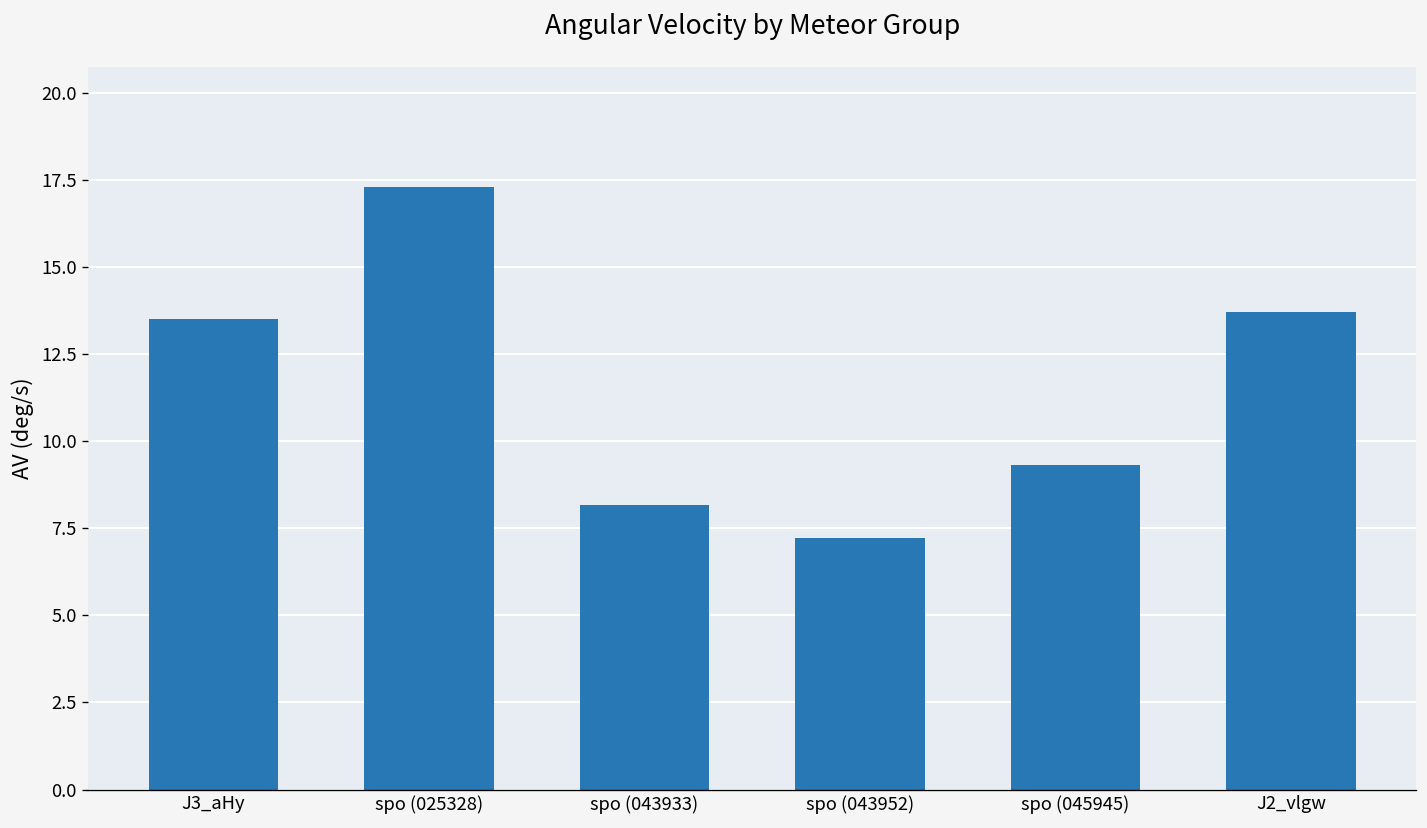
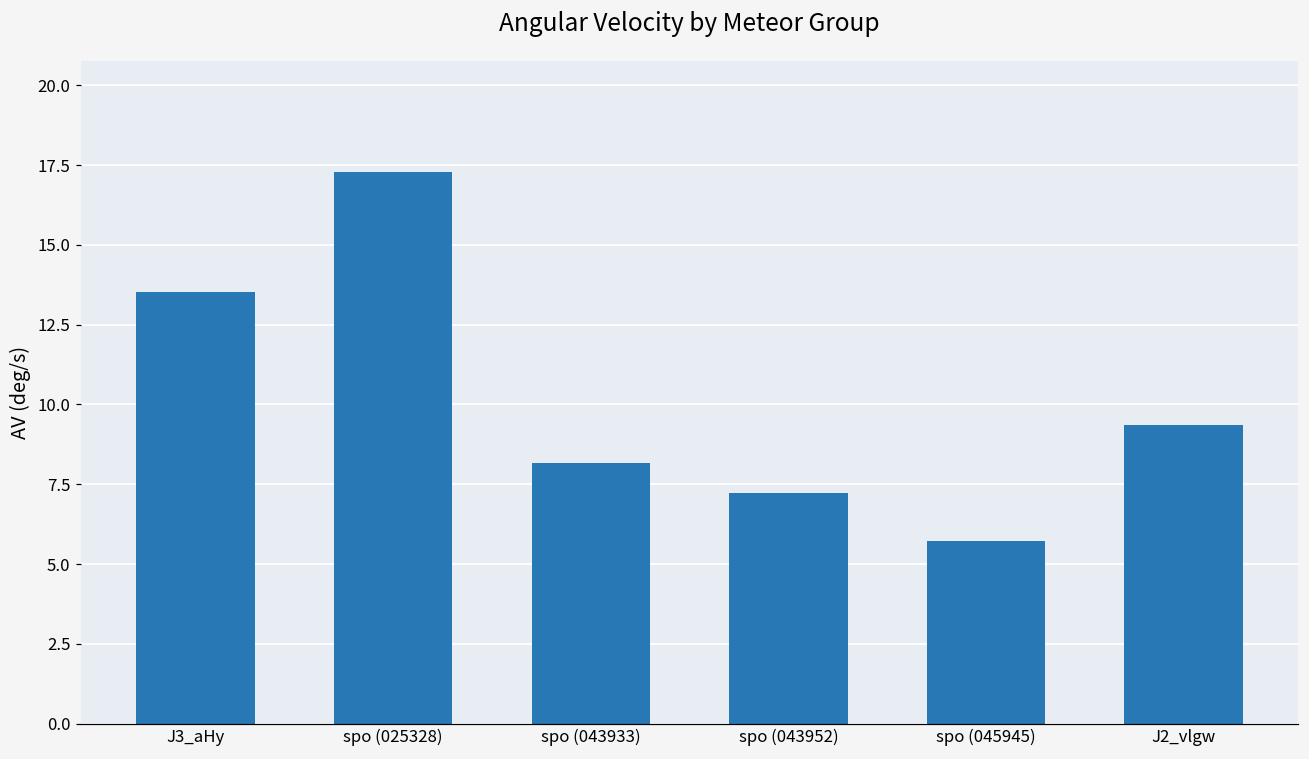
spo (045945): 9.3 -> 5.7
J2_vlgw: 13.7 -> 9.3
